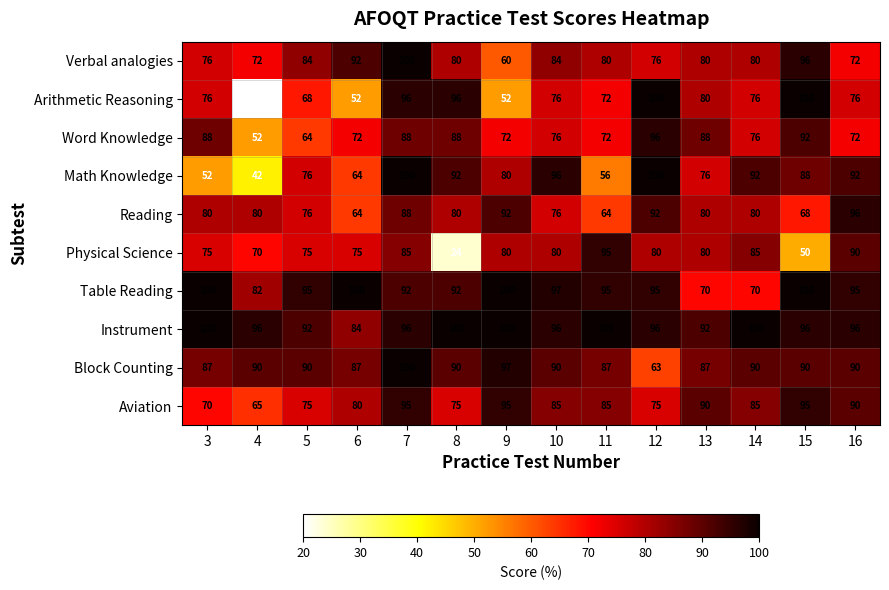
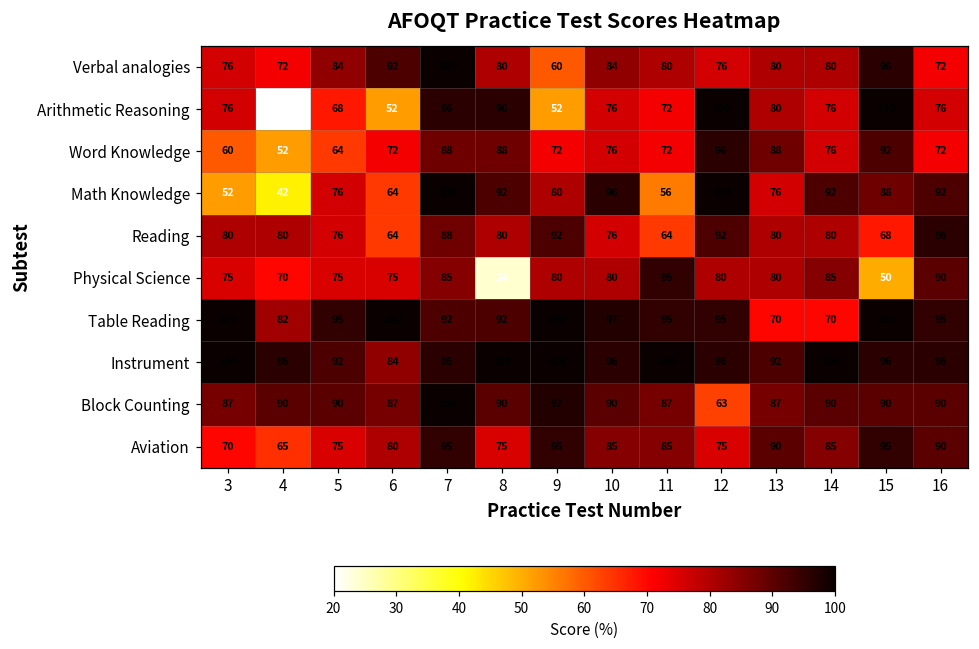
Word Knowledge, 3: 88 -> 60
